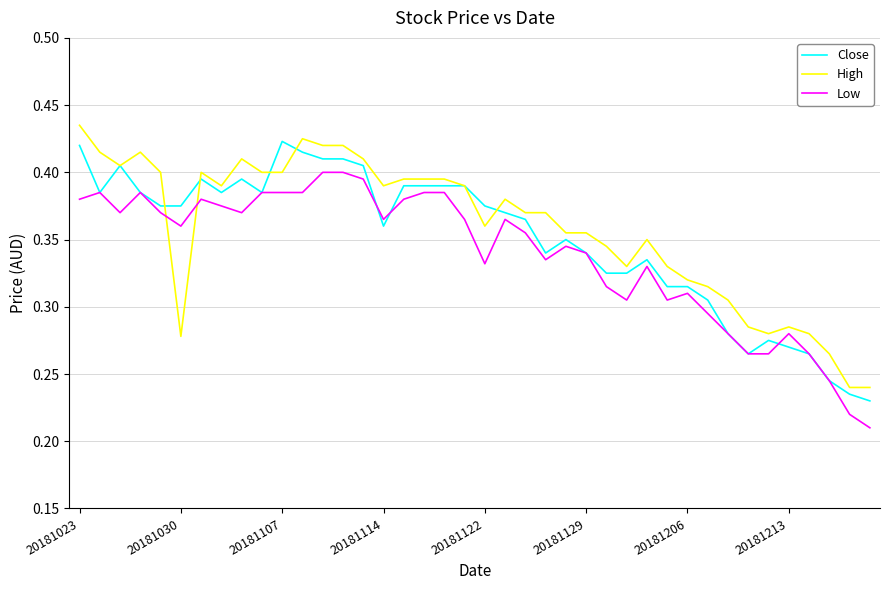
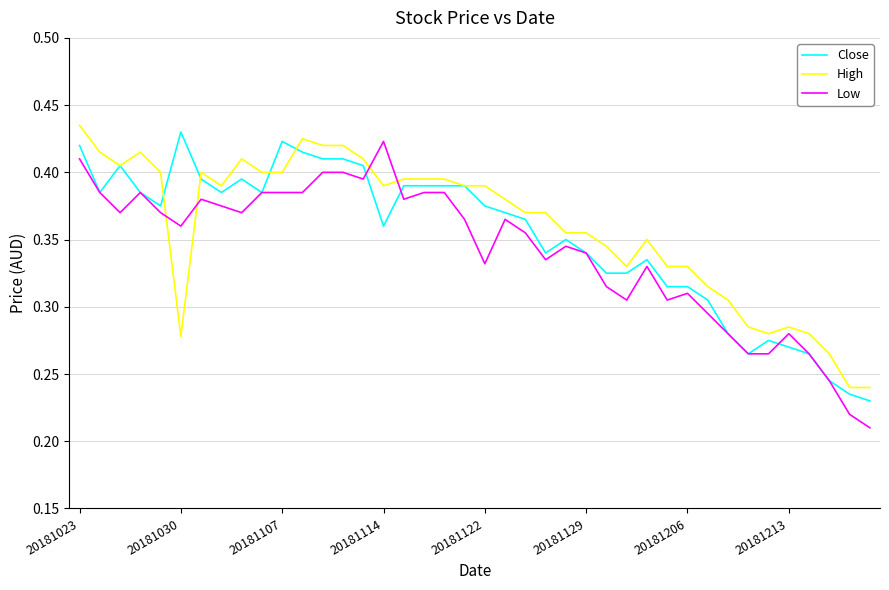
Low, 20181023: 0.38 -> 0.41
Close, 20181030: 0.375 -> 0.430
Low, 20181114: 0.365 -> 0.423
High, 20181122: 0.36 -> 0.39
High, 20181206: 0.32 -> 0.33
